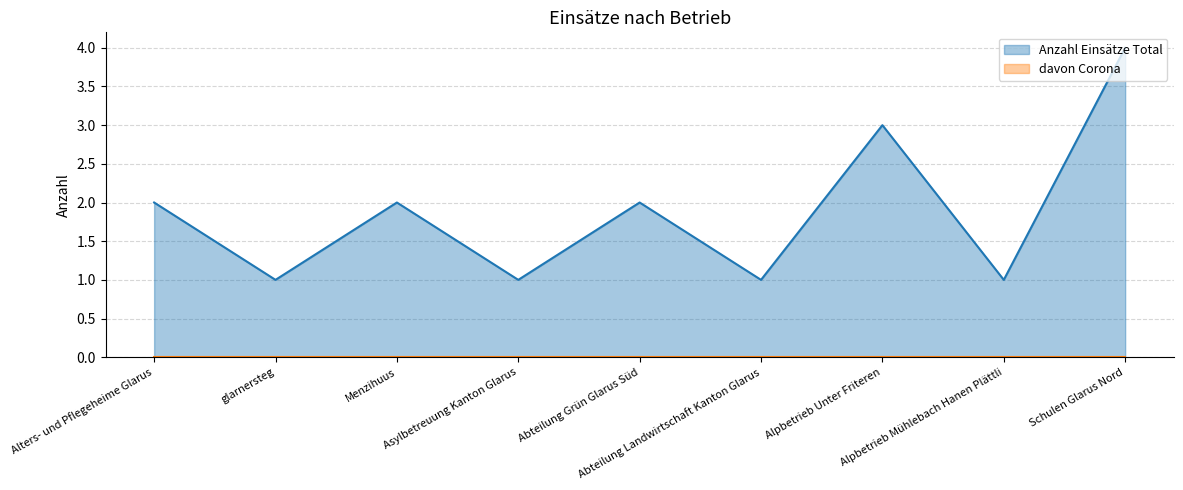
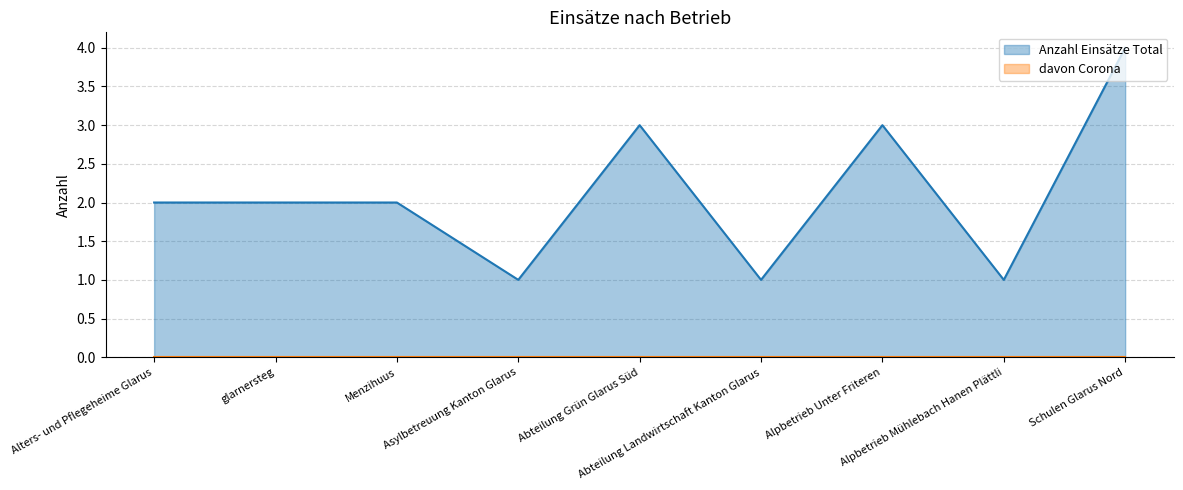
Anzahl Einsätze Total, glarnersteg: 1 -> 2
Anzahl Einsätze Total, Abteilung Grün Glarus Süd: 2 -> 3
